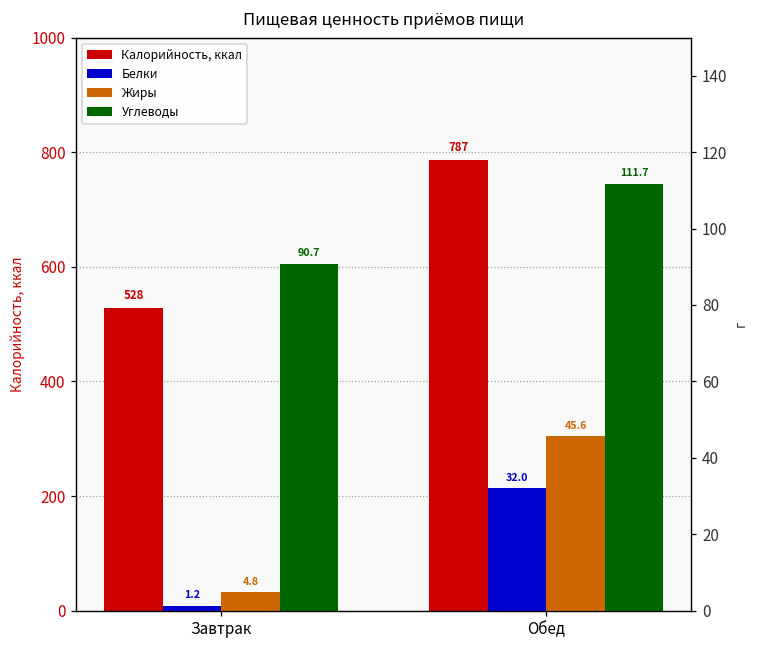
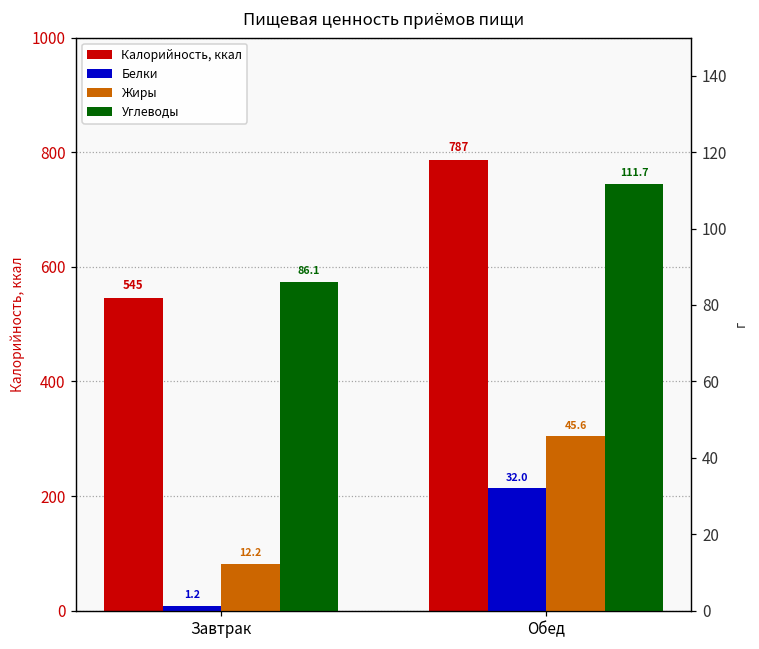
Калорийность, ккал, Завтрак: 528 -> 545
Жиры, Завтрак: 4.8 -> 12.2
Углеводы, Завтрак: 90.7 -> 86.1
